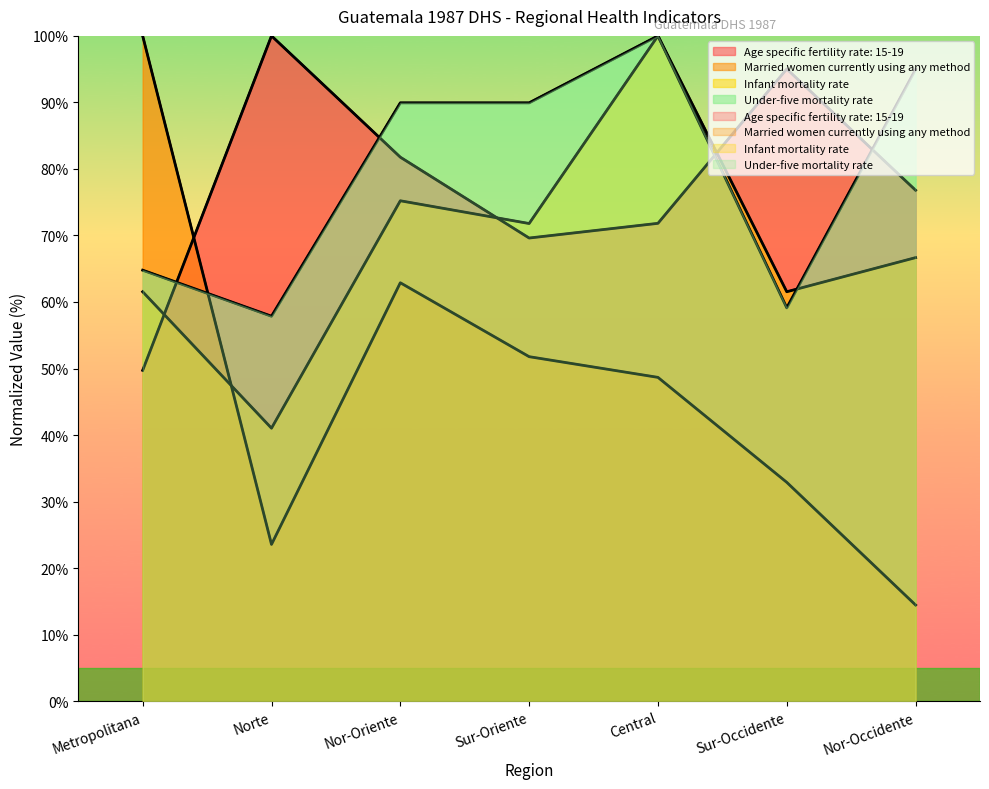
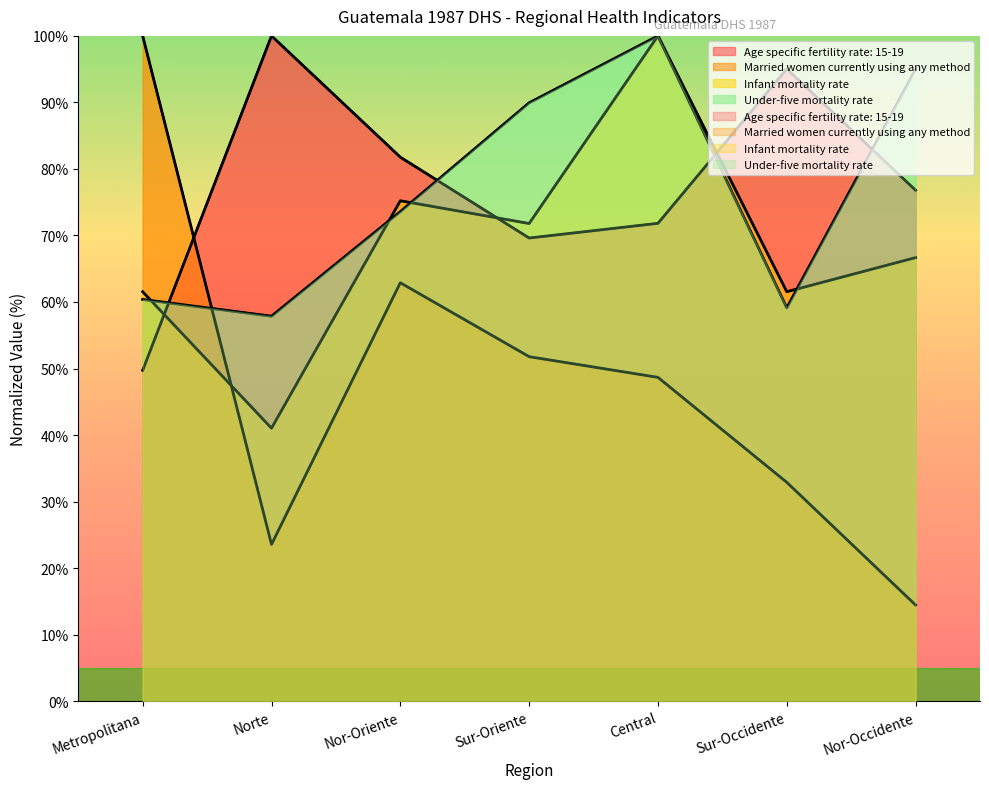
Under-five mortality rate, Metropolitana: 65% -> 60%
Under-five mortality rate, Nor-Oriente: 90% -> 74%
